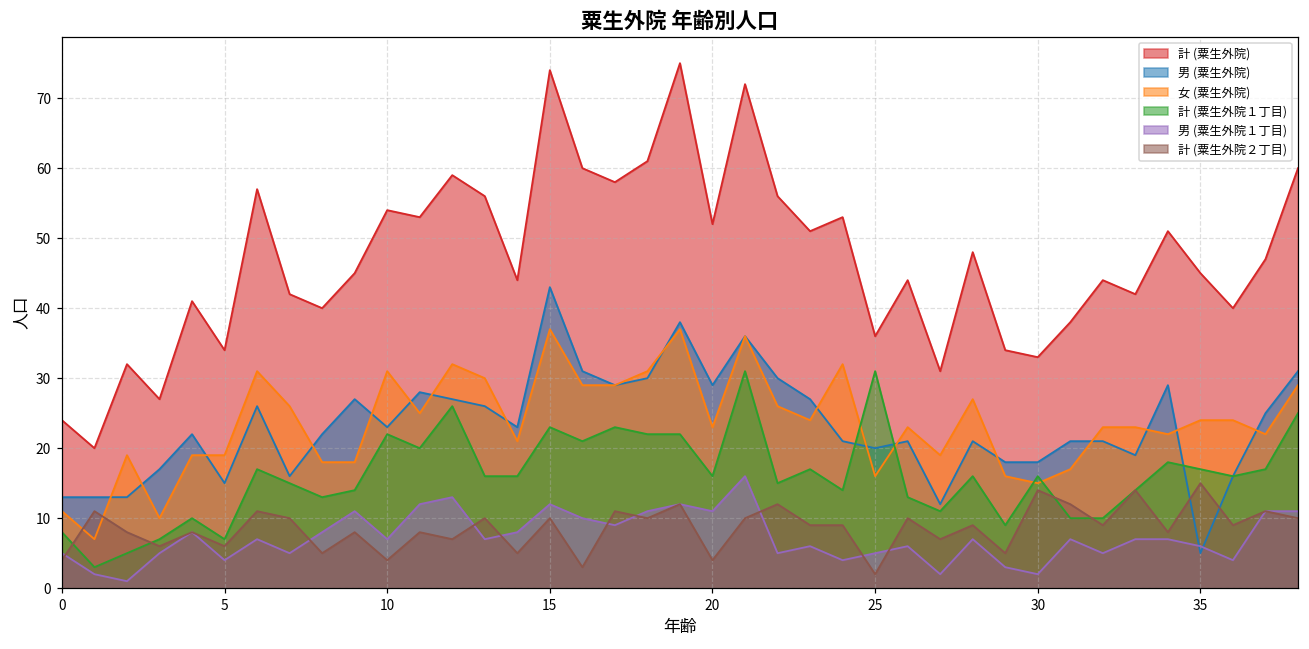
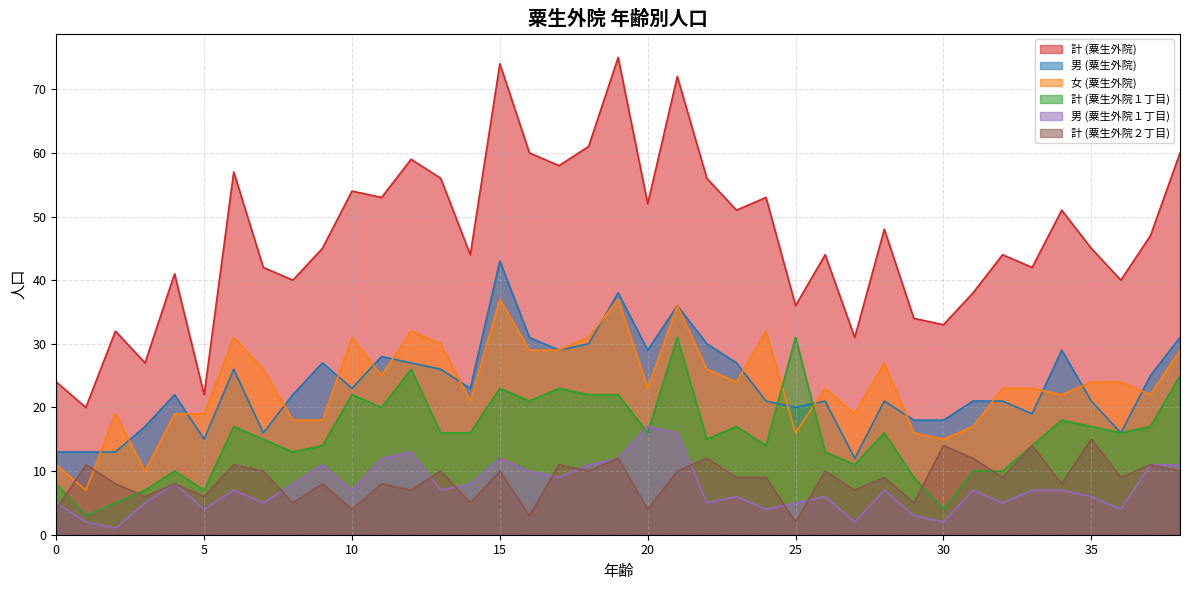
計 (粟生外院), 5: 34 -> 22
男 (粟生外院１丁目), 20: 11 -> 17
計 (粟生外院１丁目), 30: 16 -> 4
男 (粟生外院), 35: 5 -> 21
